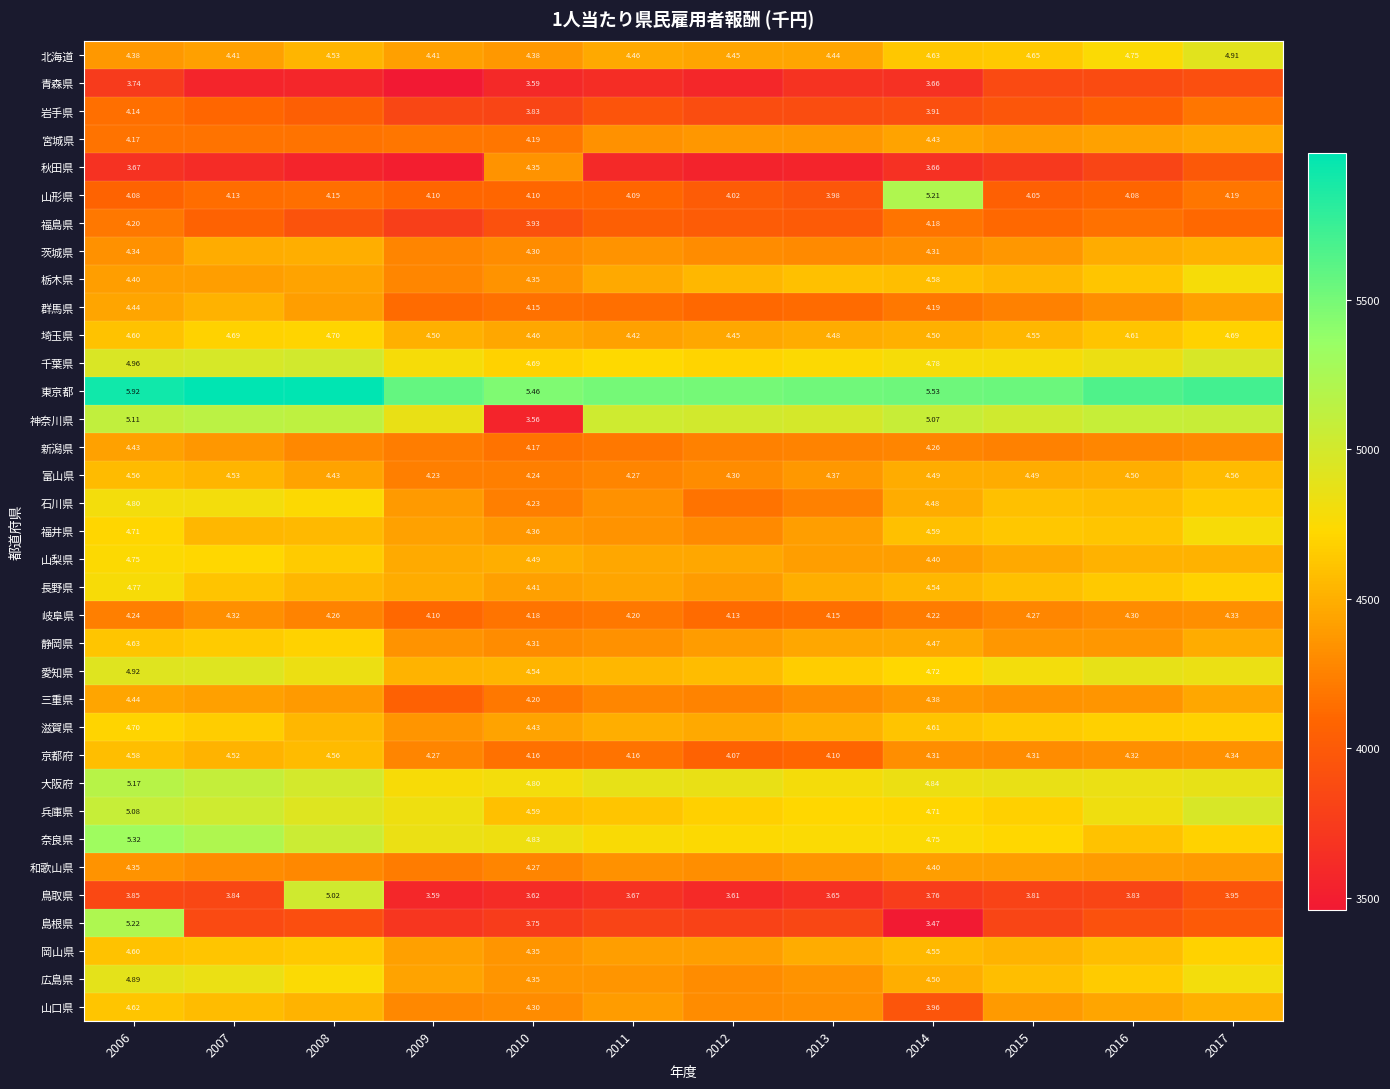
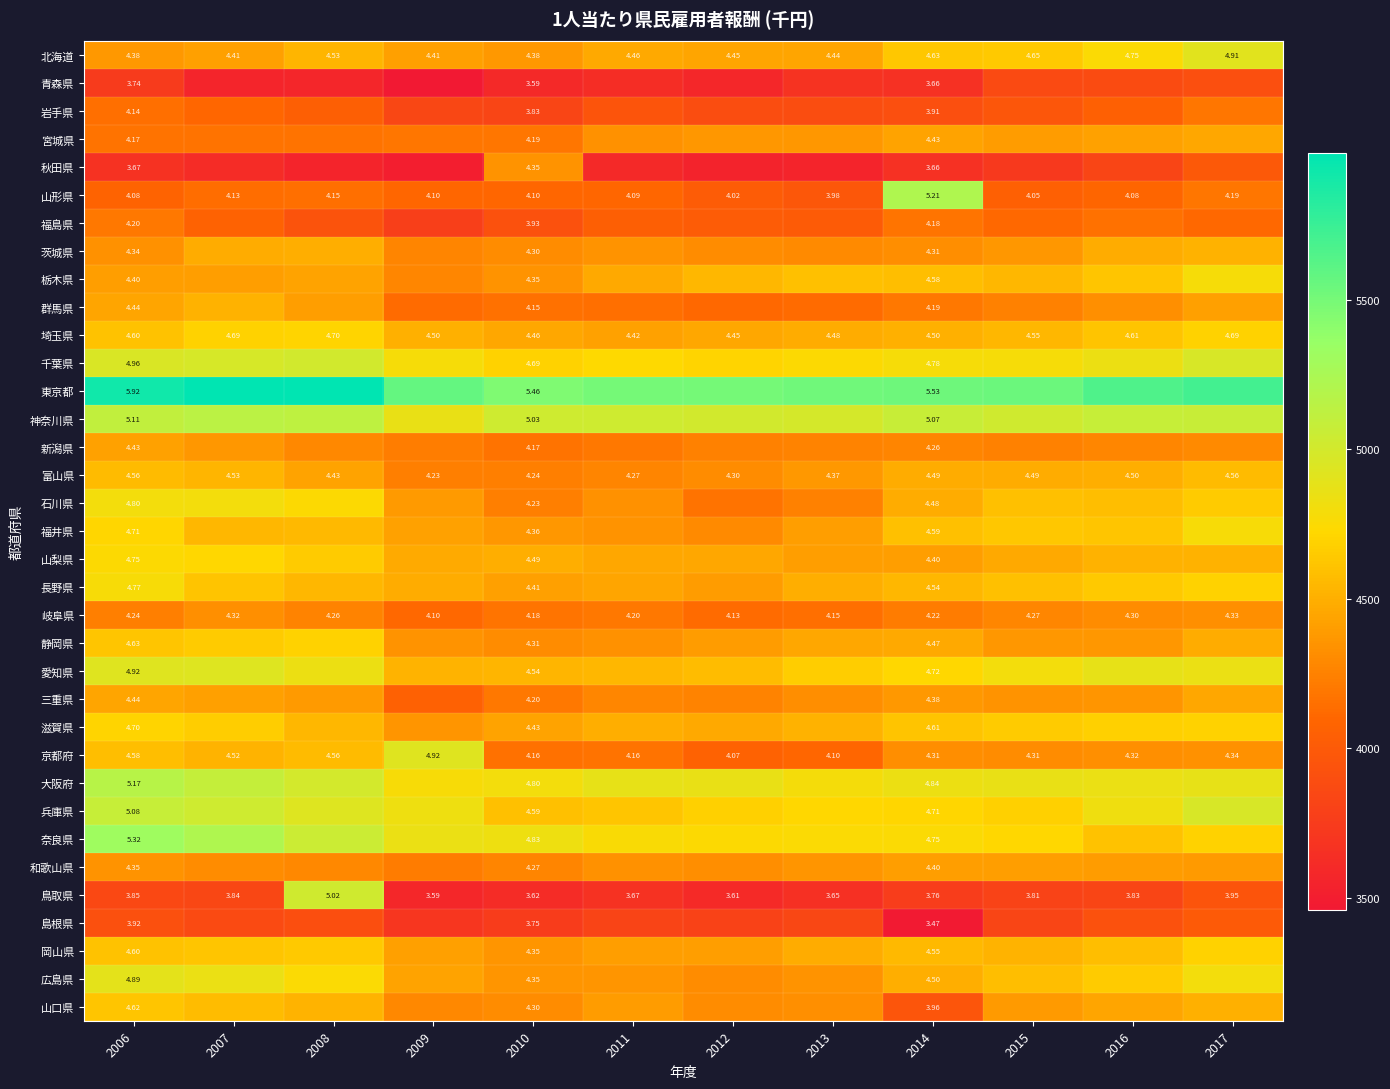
神奈川県, 2010: 3.56 -> 5.03
京都府, 2009: 4.27 -> 4.92
島根県, 2006: 5.22 -> 3.92
